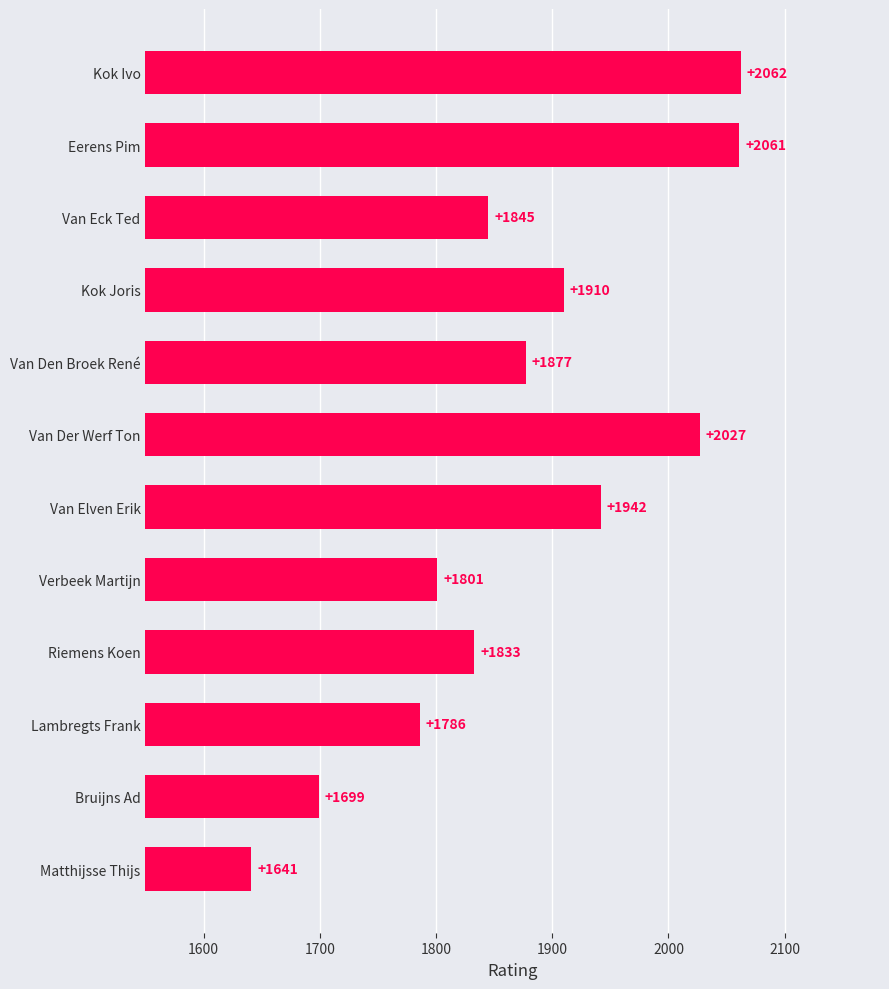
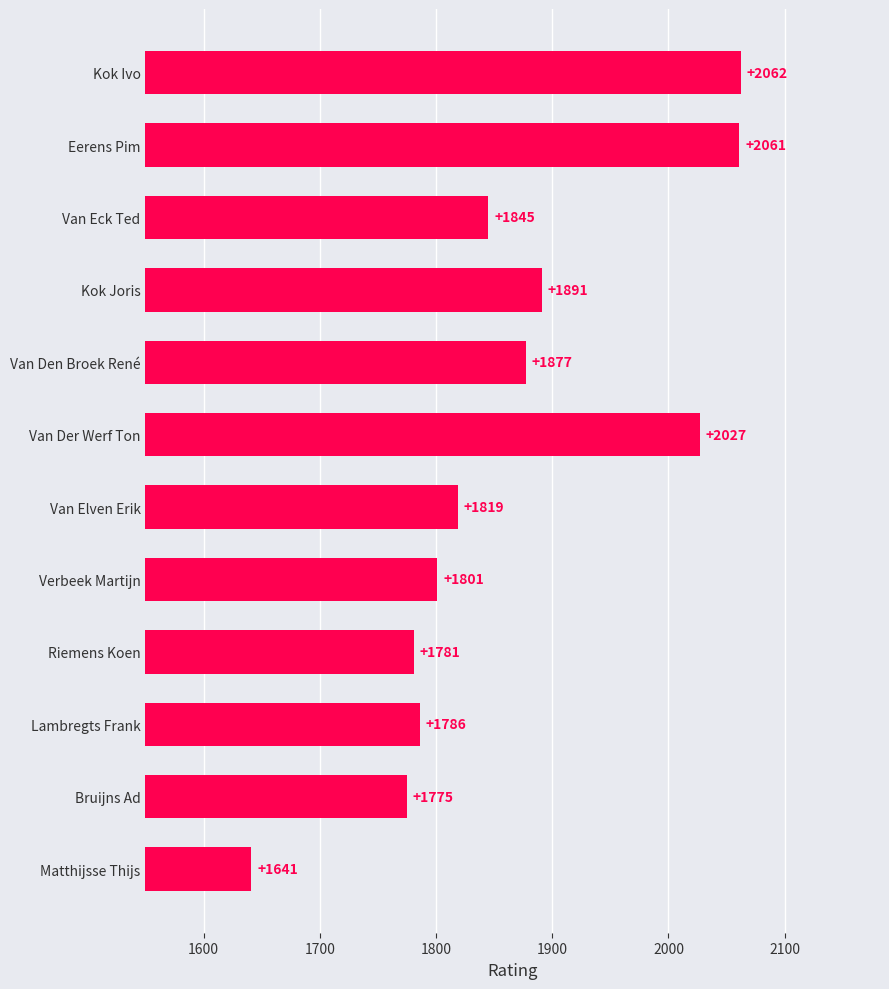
Kok Joris: +1910 -> +1891
Van Elven Erik: +1942 -> +1819
Riemens Koen: +1833 -> +1781
Bruijns Ad: +1699 -> +1775
